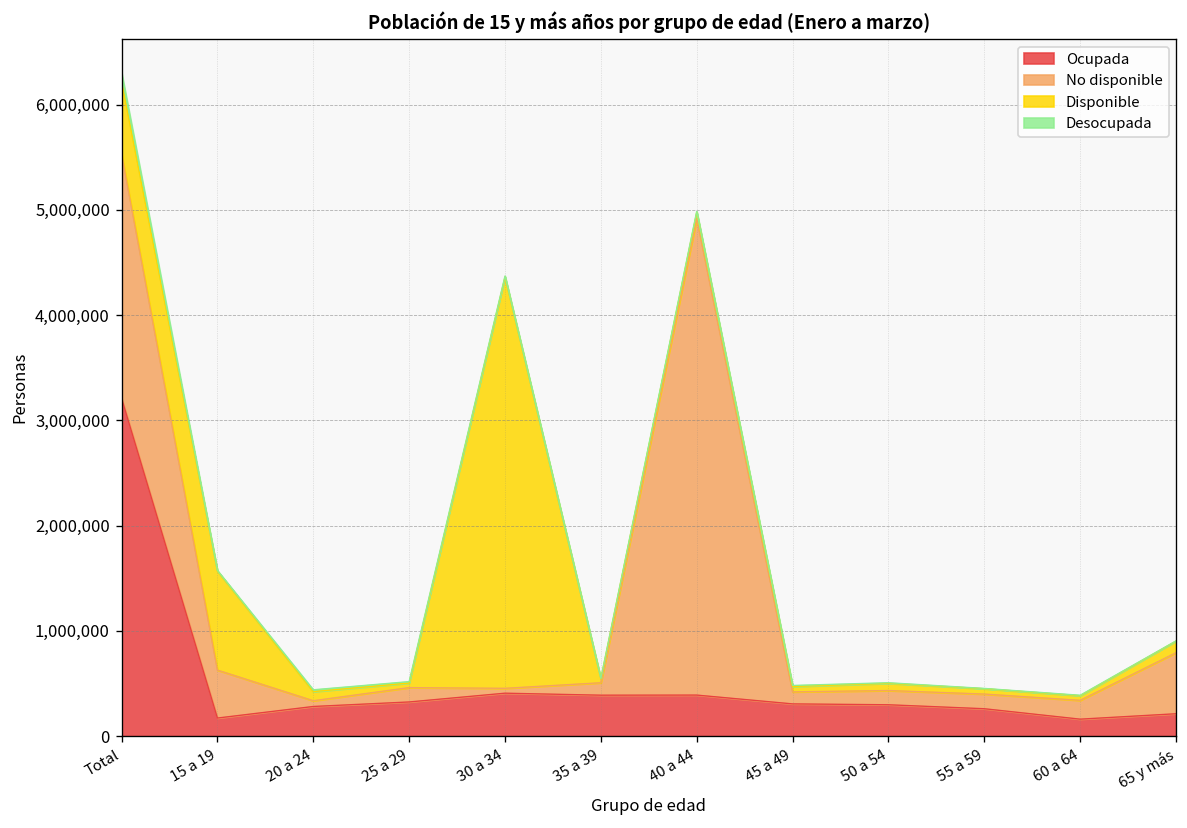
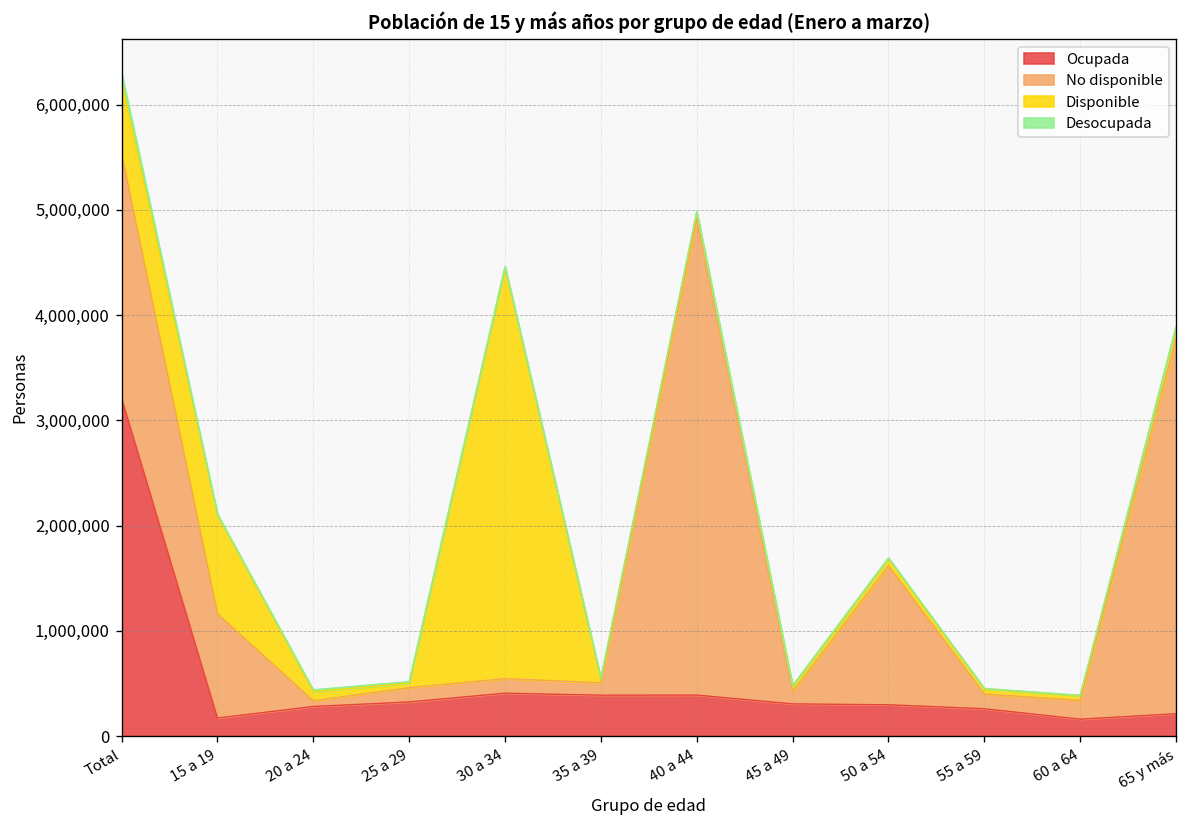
No disponible, 15 a 19: 500,000 -> 1,000,000
No disponible, 30 a 34: 0 -> 100,000
No disponible, 50 a 54: 100,000 -> 1,300,000
No disponible, 65 y más: 600,000 -> 3,600,000
